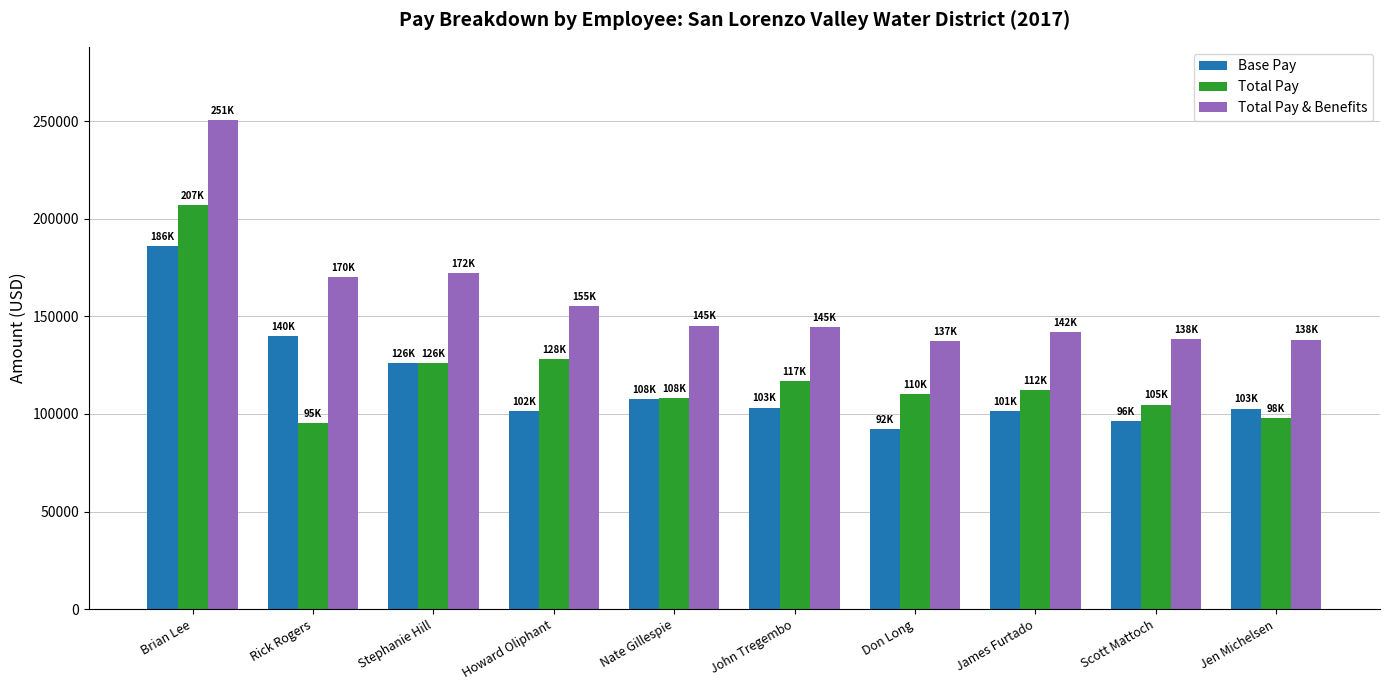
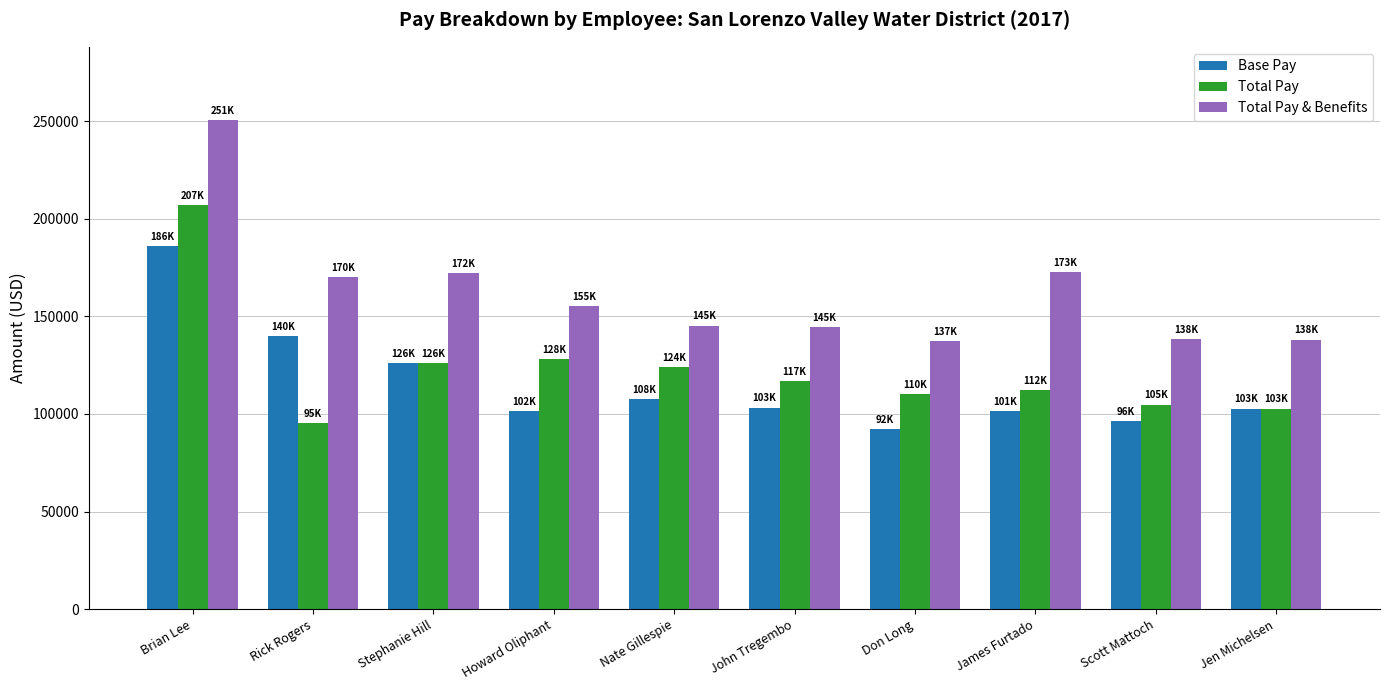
Total Pay, Nate Gillespie: 108K -> 124K
Total Pay & Benefits, James Furtado: 142K -> 173K
Total Pay, Jen Michelsen: 98K -> 103K
